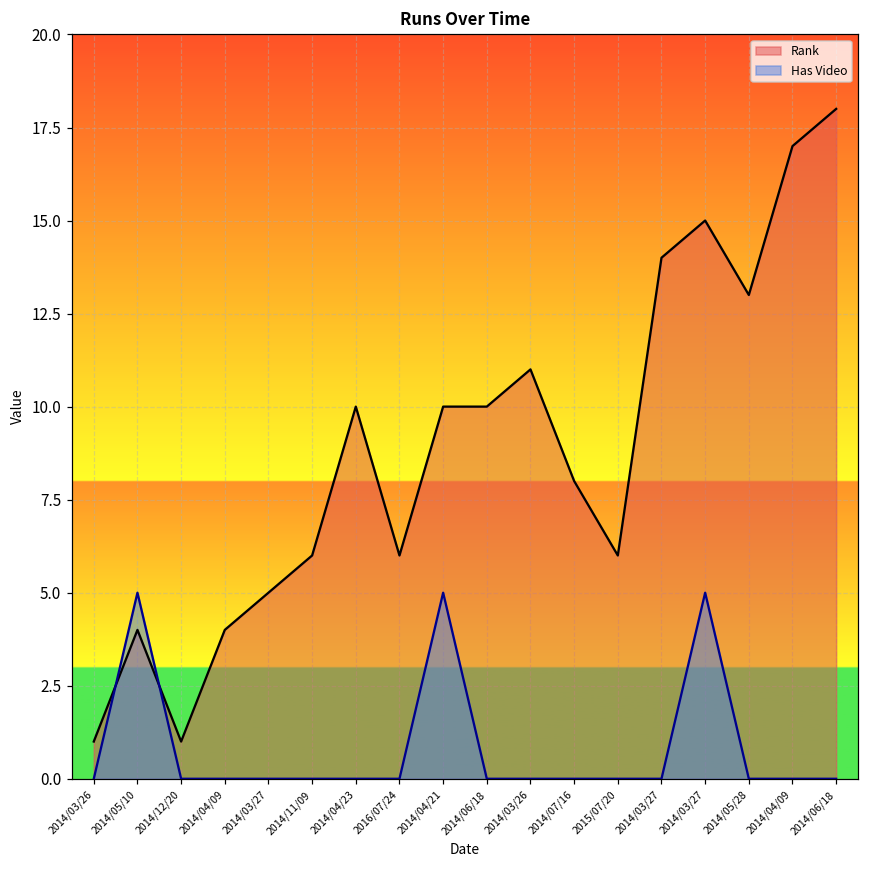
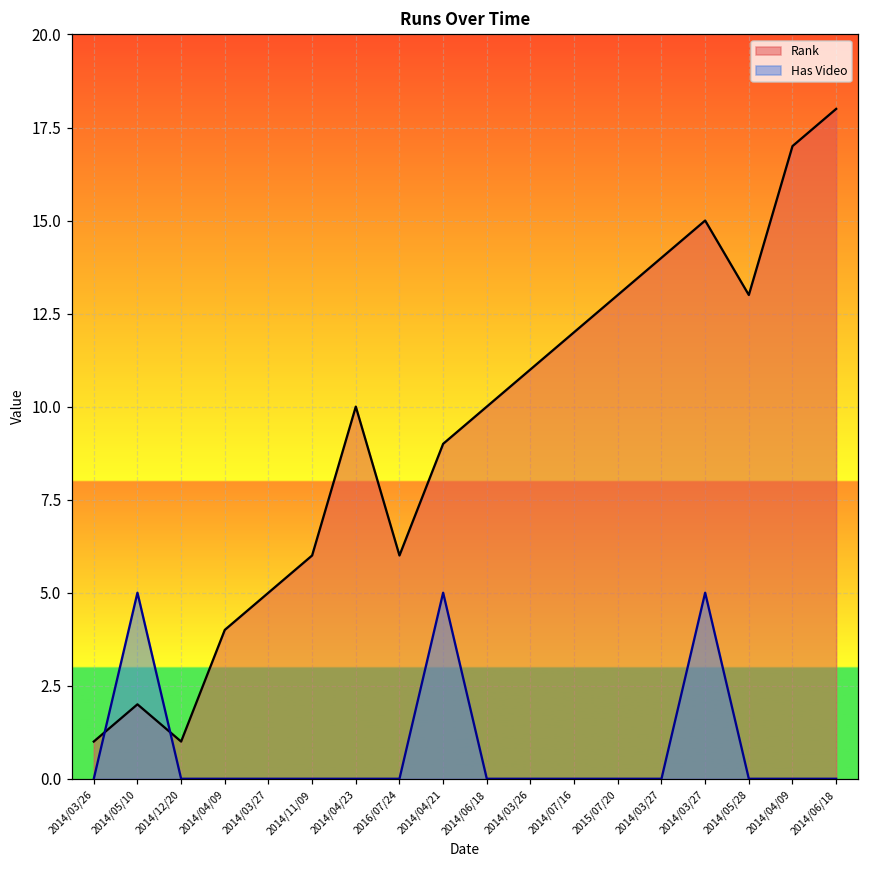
Rank, 2014/05/10: 4 -> 2
Rank, 2014/04/21: 10 -> 9
Rank, 2014/07/16: 8 -> 12
Rank, 2015/07/20: 6 -> 13
